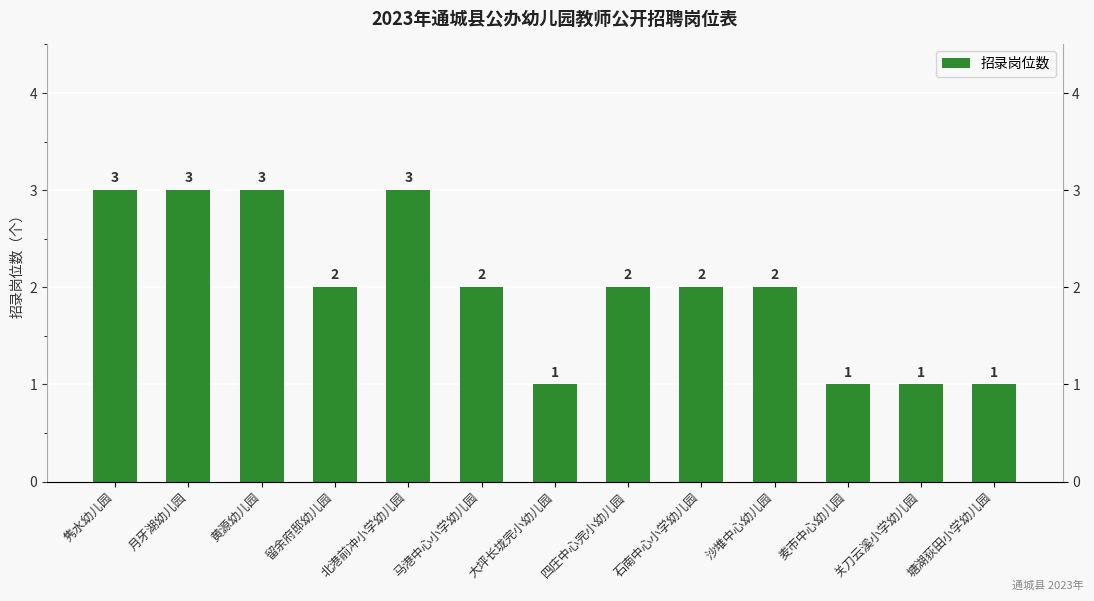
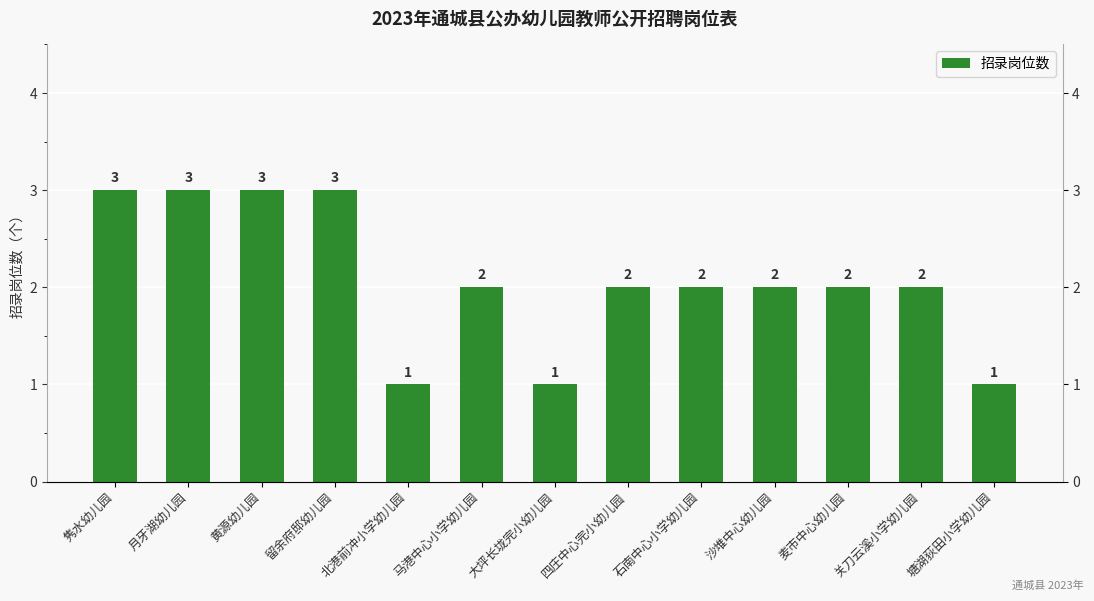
留余府邸幼儿园: 2 -> 3
北港前冲小学幼儿园: 3 -> 1
麦市中心幼儿园: 1 -> 2
关刀云溪小学幼儿园: 1 -> 2
